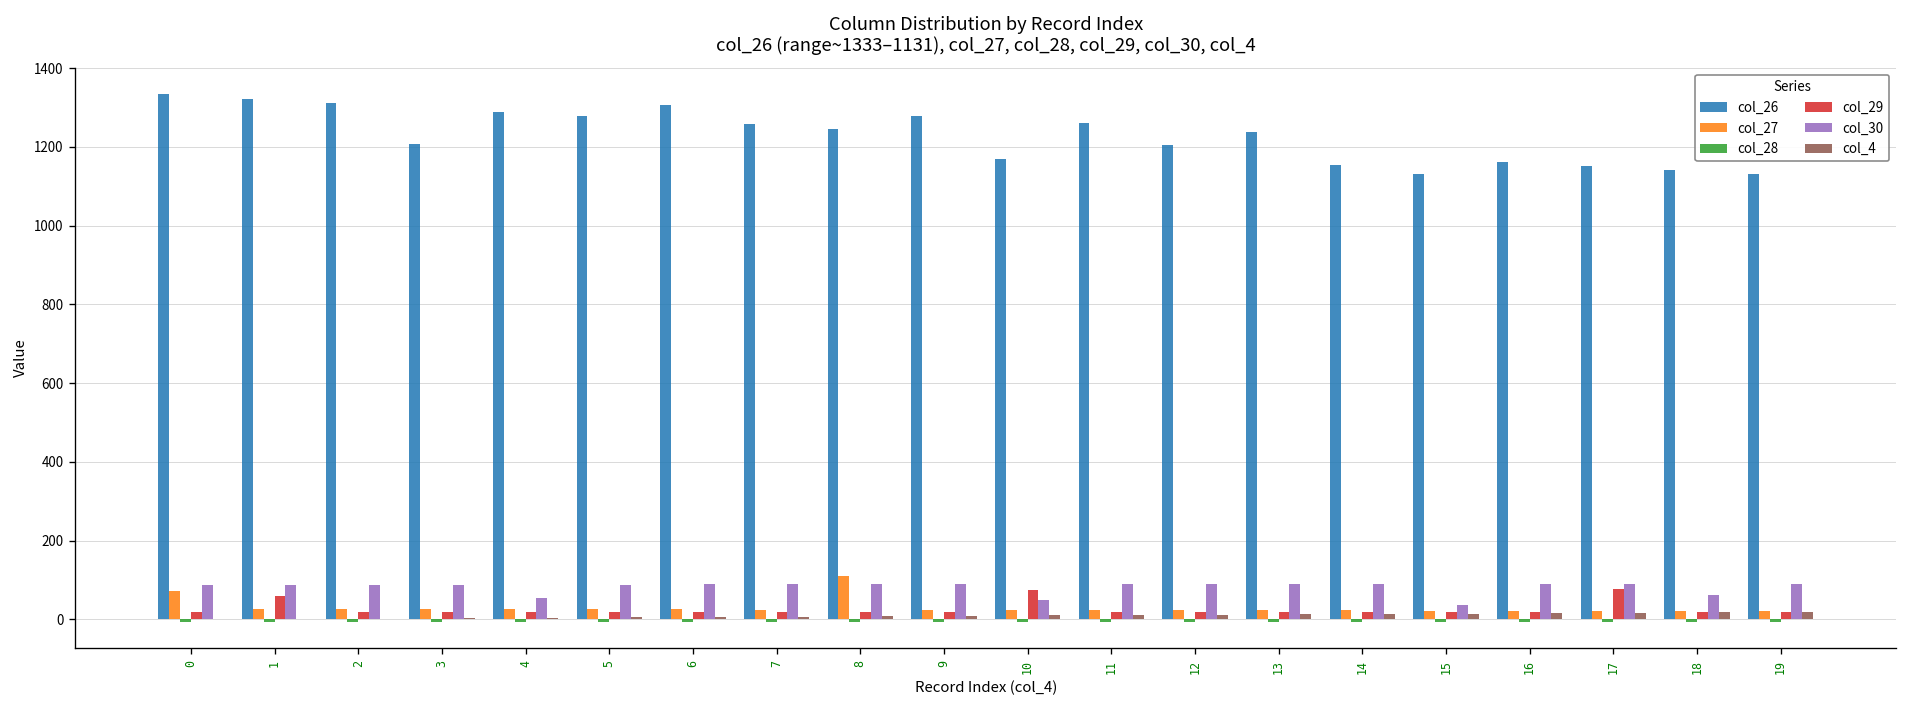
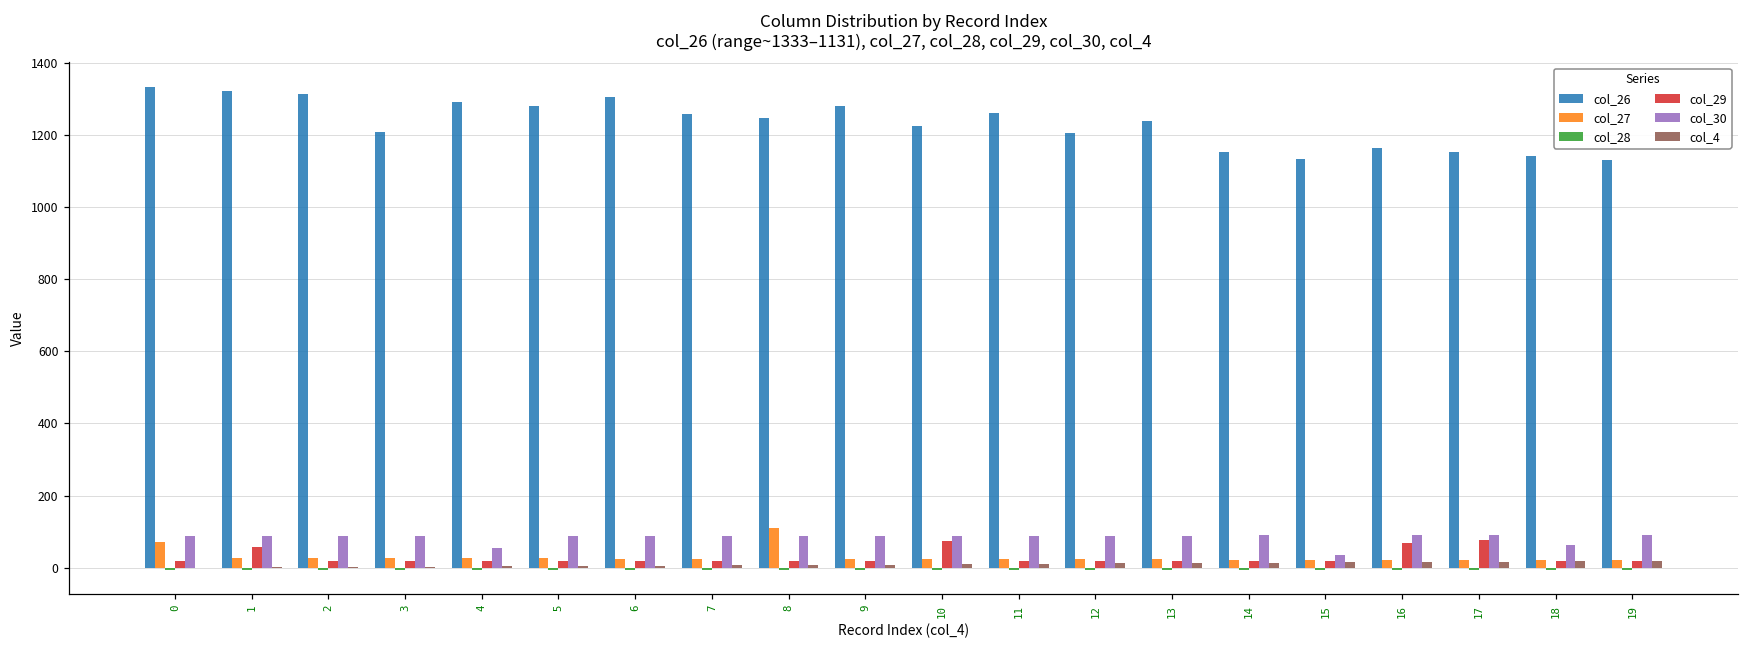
col_26, 10: 1170 -> 1230
col_30, 10: 50 -> 90
col_29, 16: 20 -> 70
